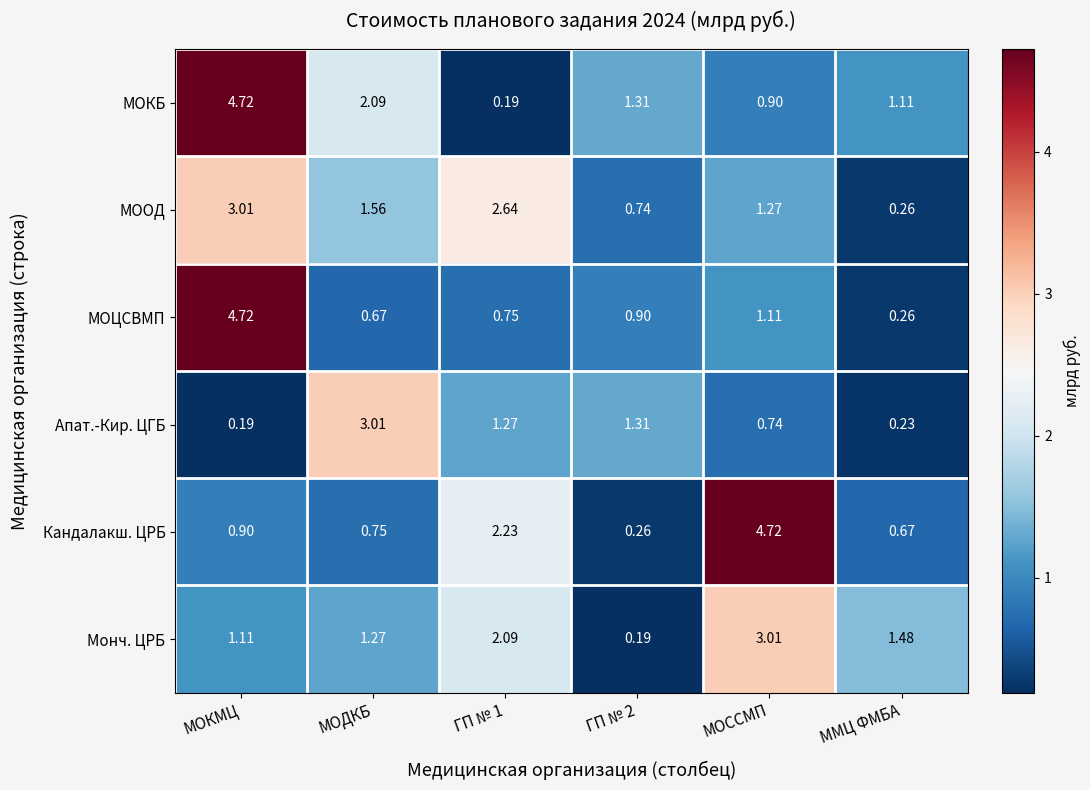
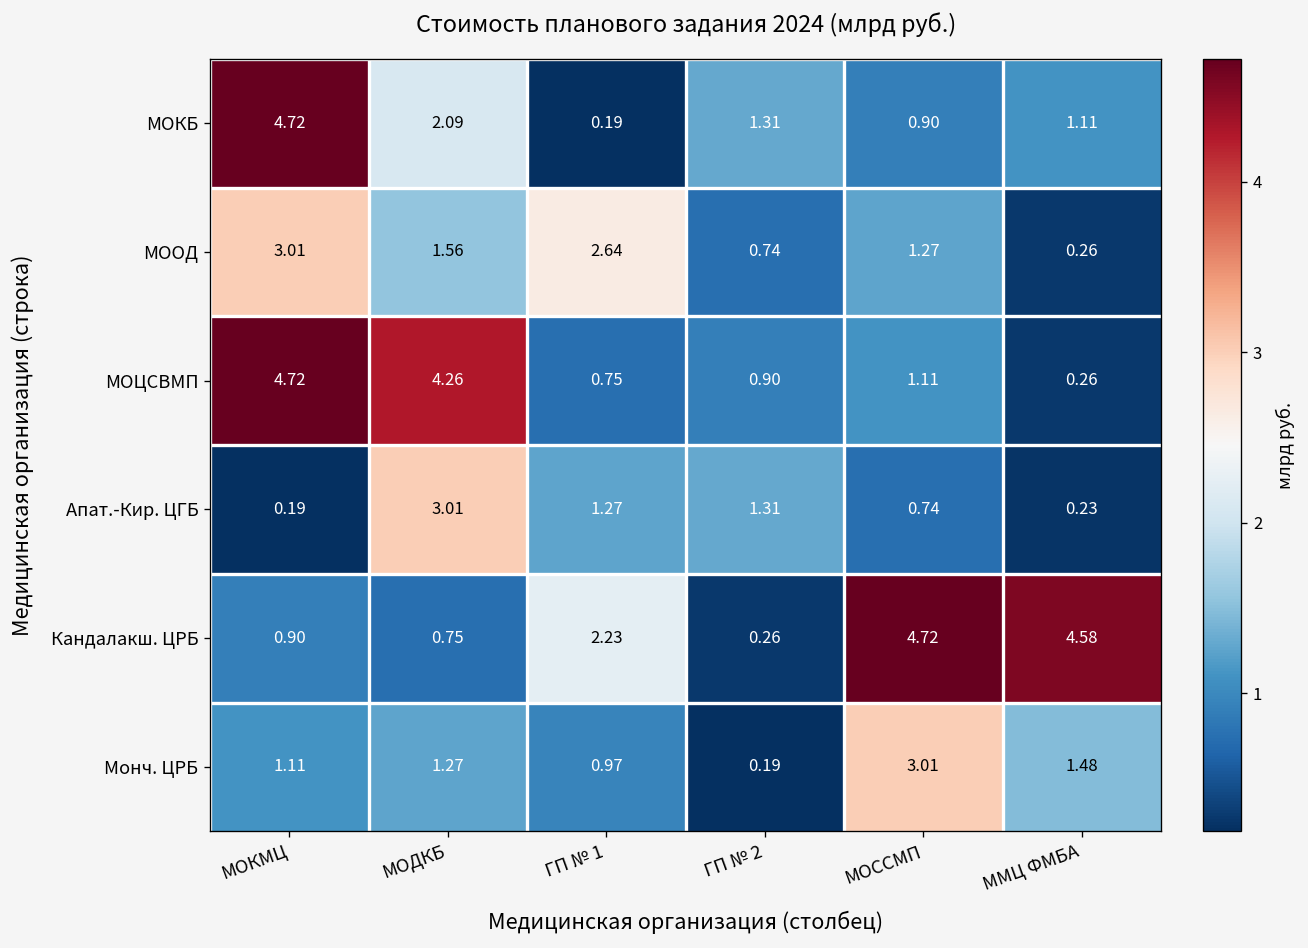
МОЦСВМП, МОДКБ: 0.67 -> 4.26
Кандалакш. ЦРБ, ММЦ ФМБА: 0.67 -> 4.58
Монч. ЦРБ, ГП № 1: 2.09 -> 0.97
